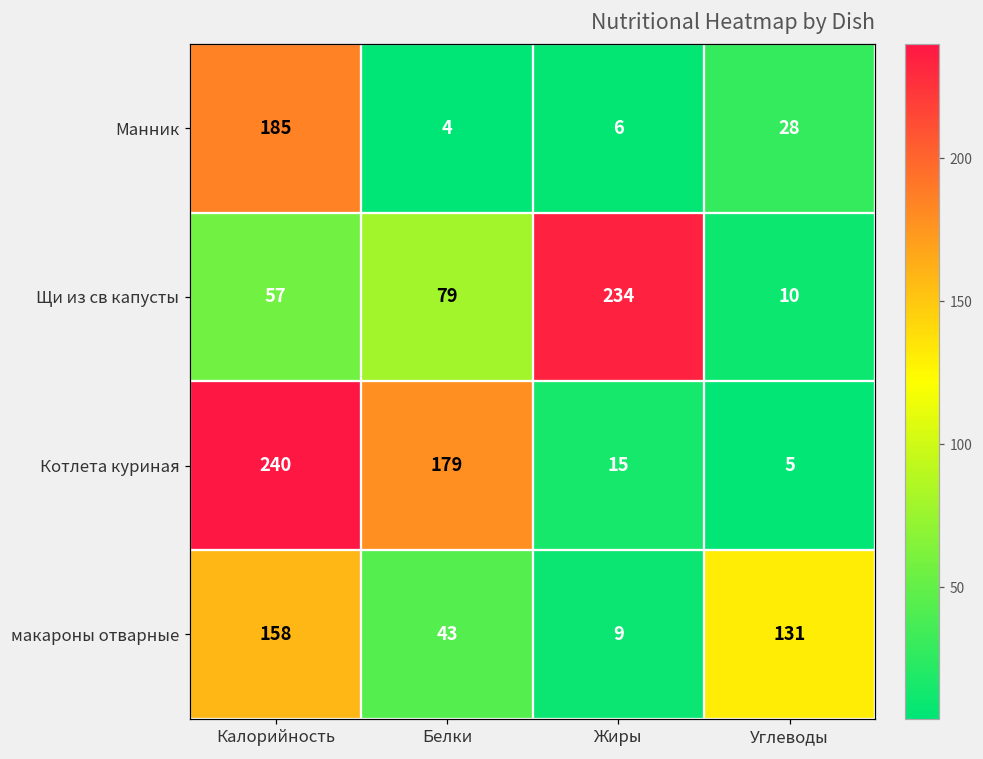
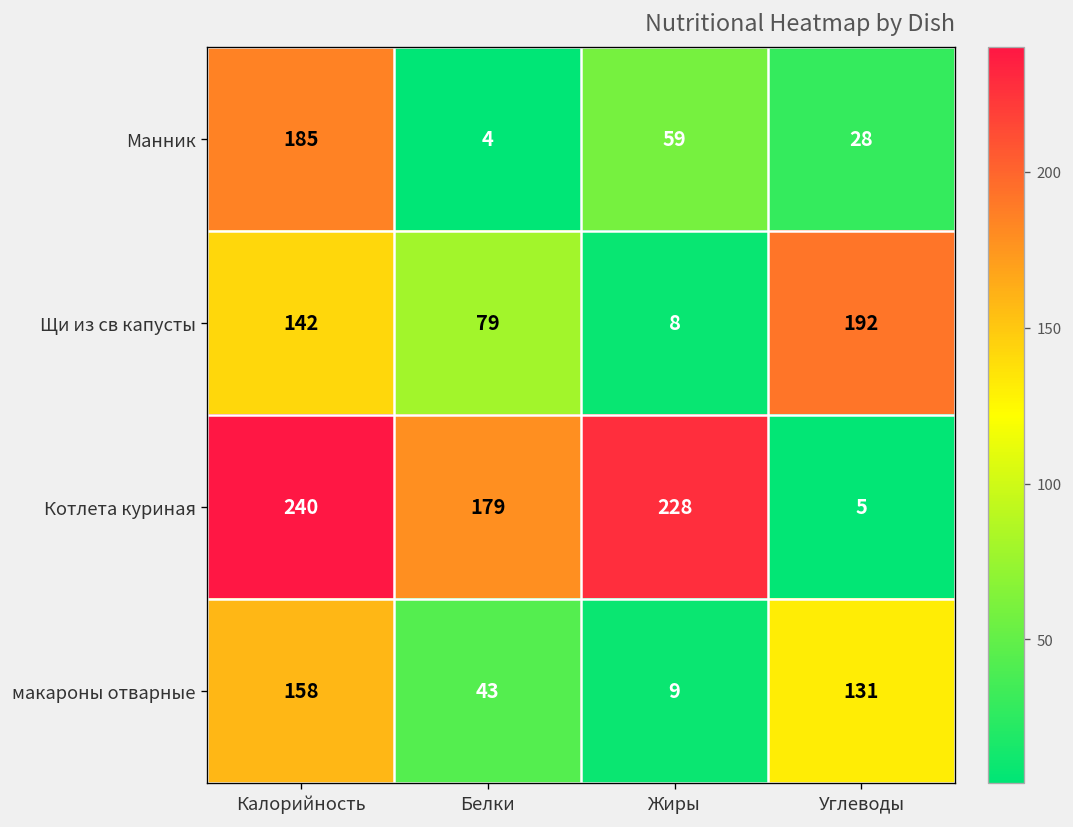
Манник, Жиры: 6 -> 59
Щи из св капусты, Калорийность: 57 -> 142
Щи из св капусты, Жиры: 234 -> 8
Щи из св капусты, Углеводы: 10 -> 192
Котлета куриная, Жиры: 15 -> 228
